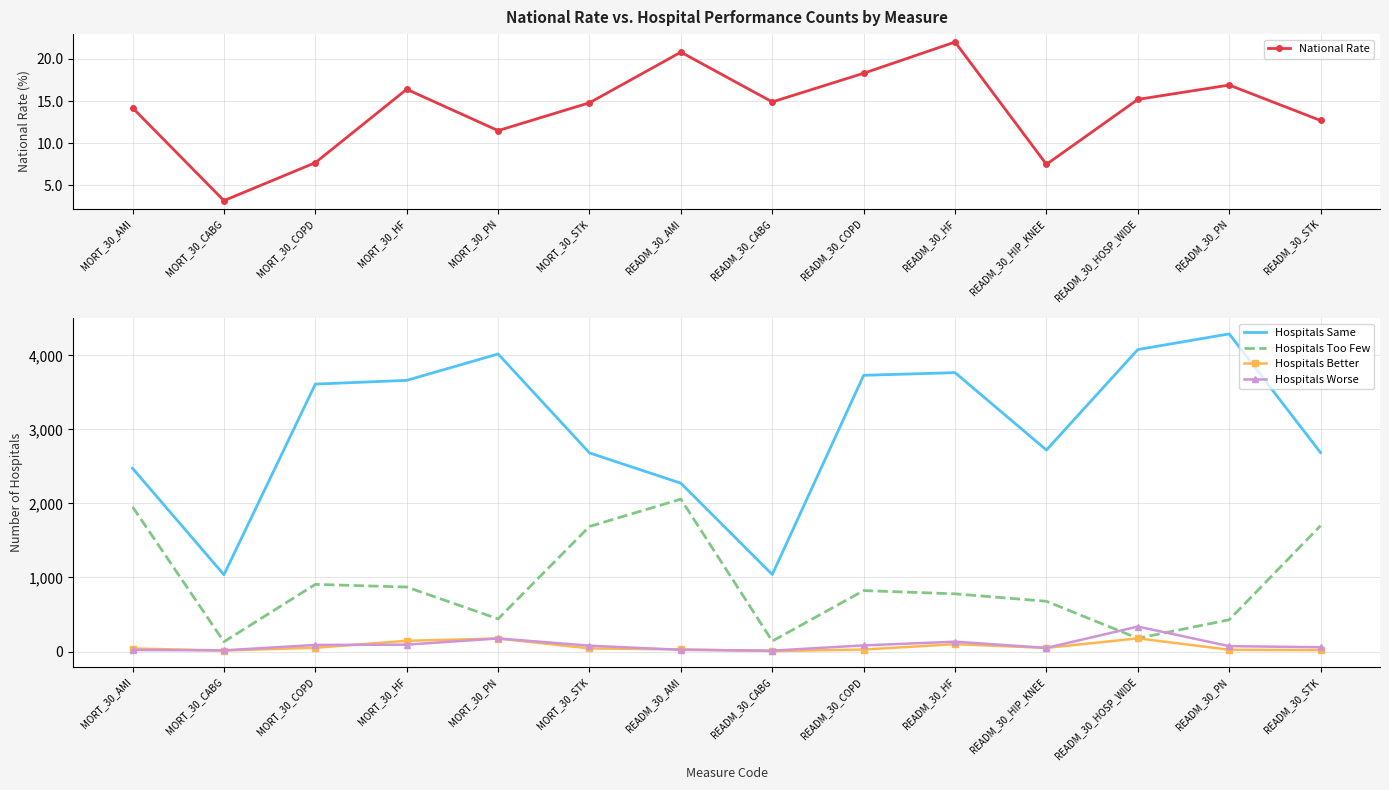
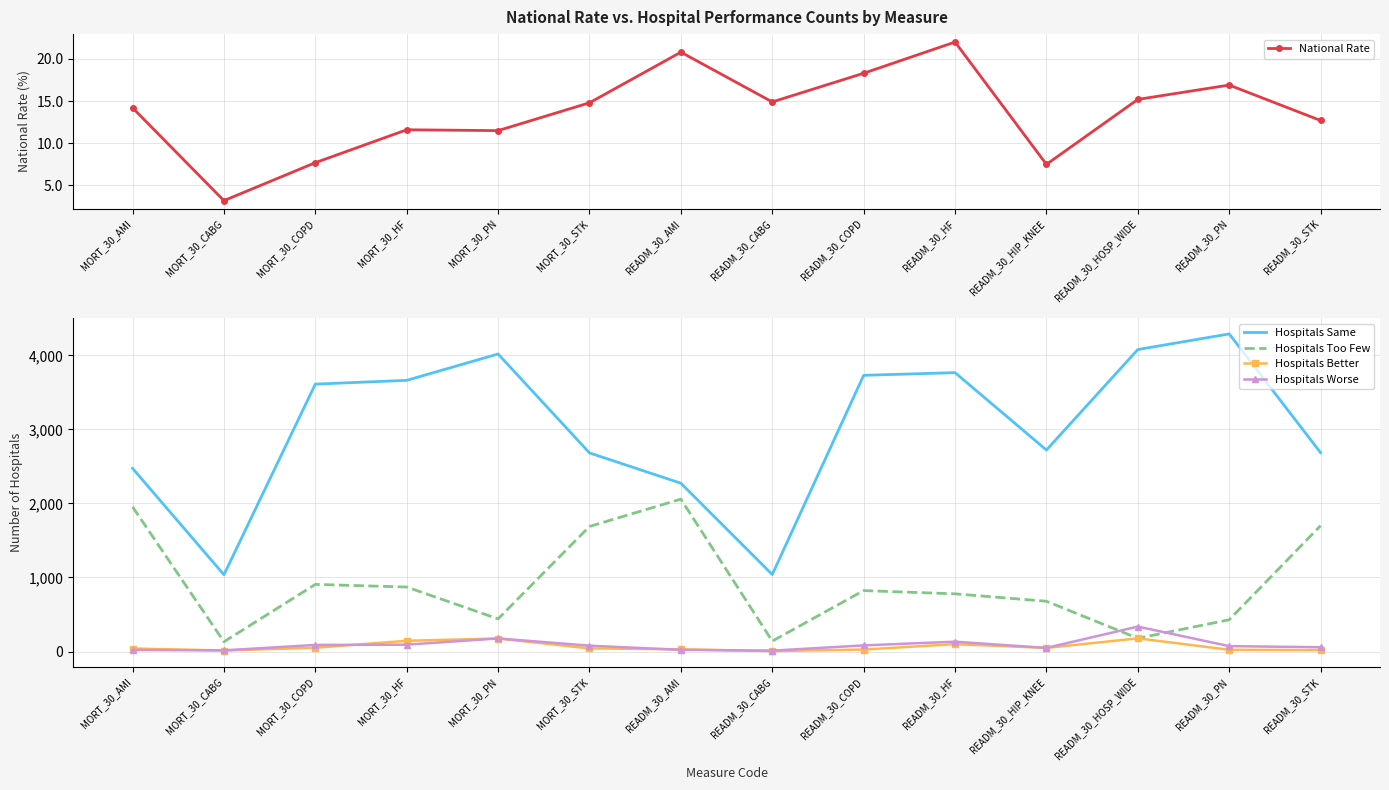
National Rate vs. Hospital Performance Counts by Measure, MORT_30_HF: 16 -> 12
